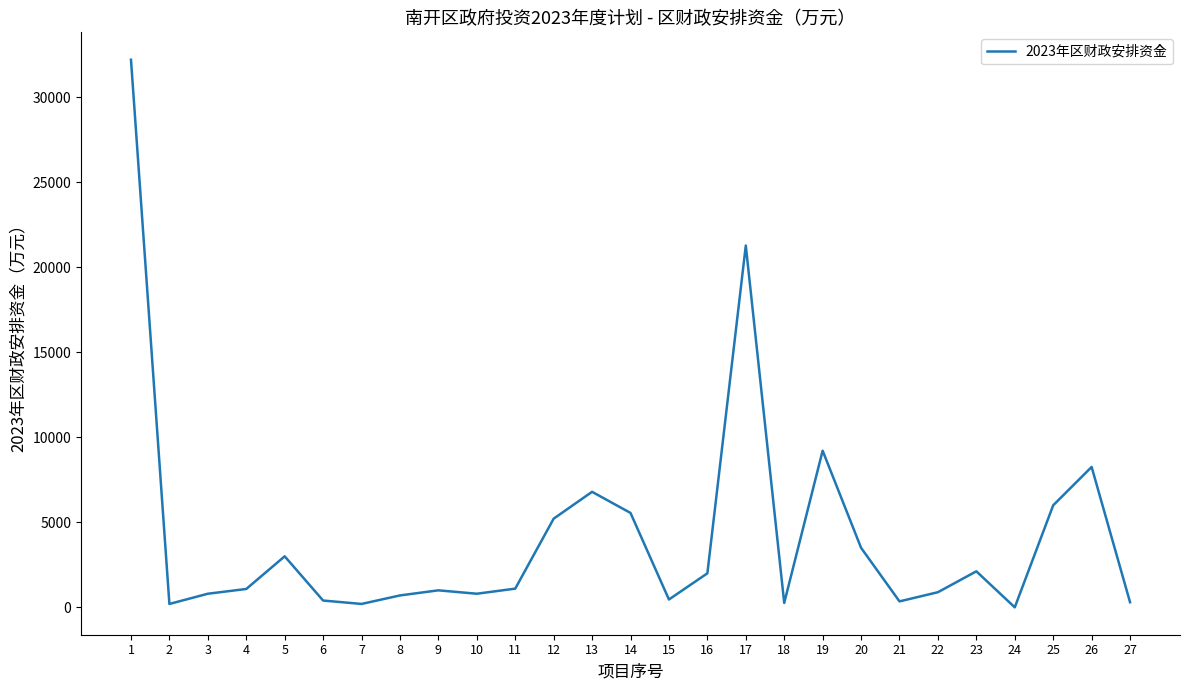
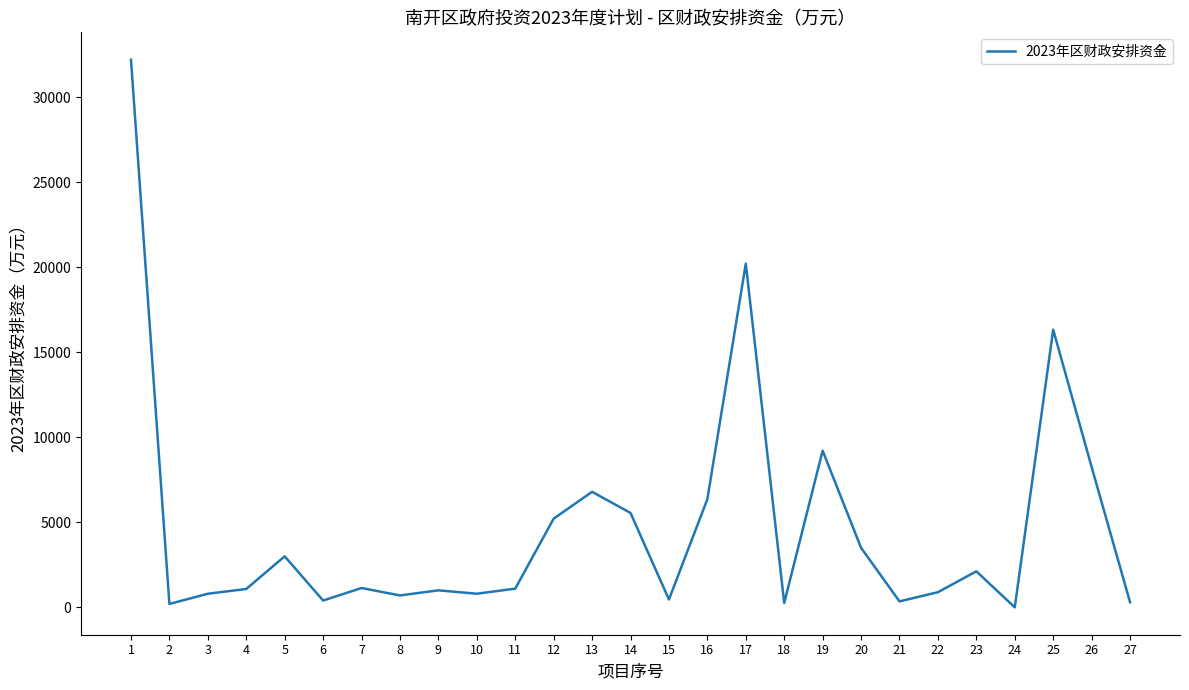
7: 200 -> 1100
16: 2000 -> 6400
17: 21300 -> 20200
25: 6000 -> 16300
